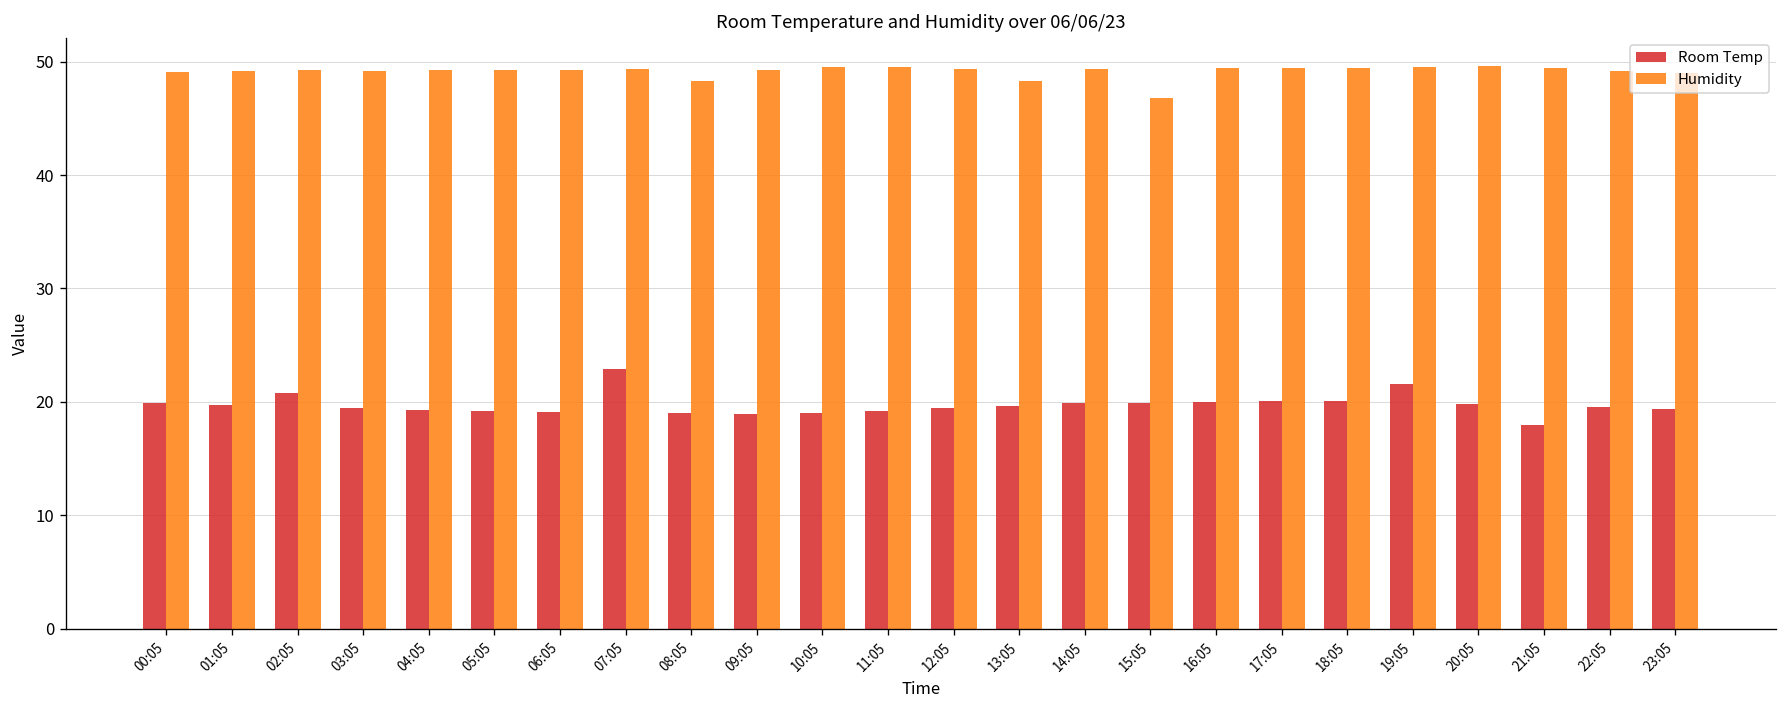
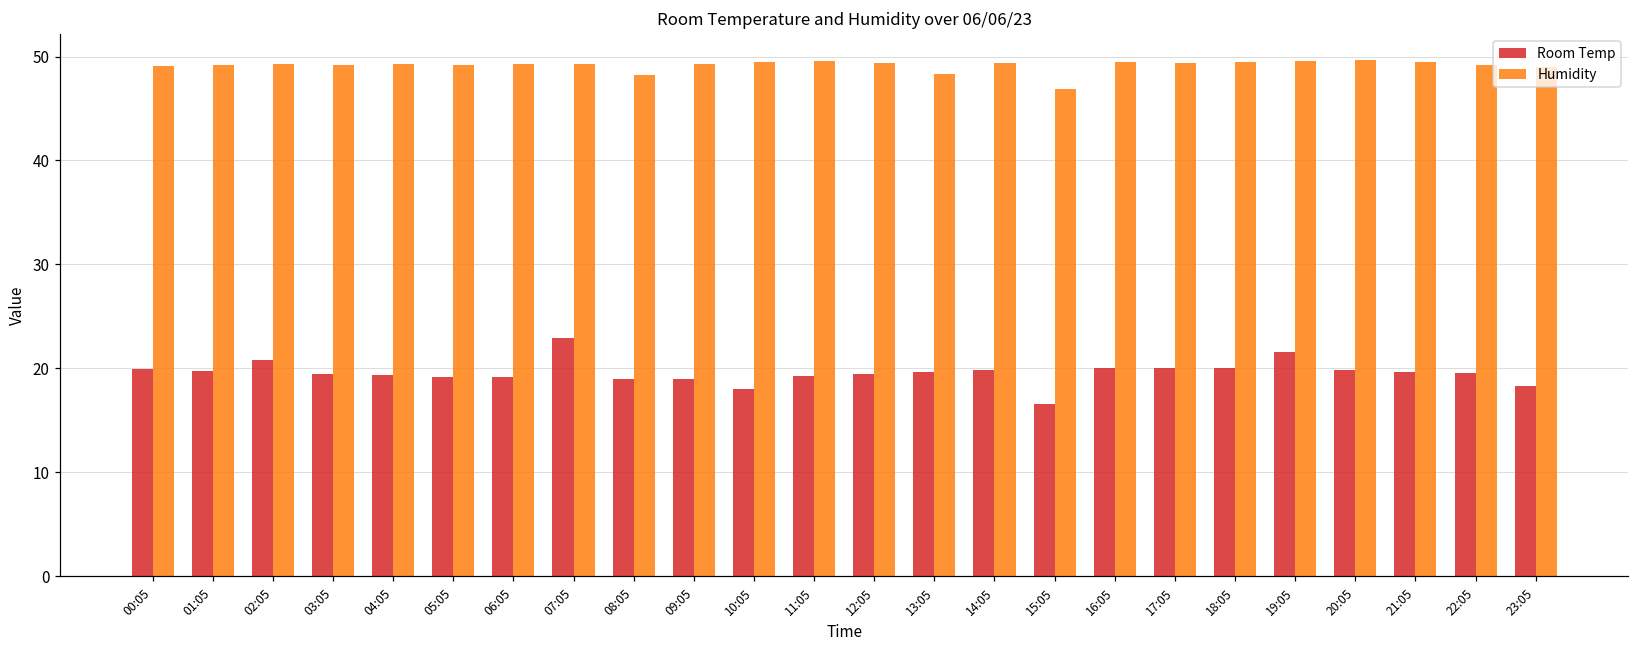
Room Temp, 10:05: 19 -> 18
Room Temp, 15:05: 20 -> 17
Room Temp, 21:05: 18 -> 20
Room Temp, 23:05: 19 -> 18
